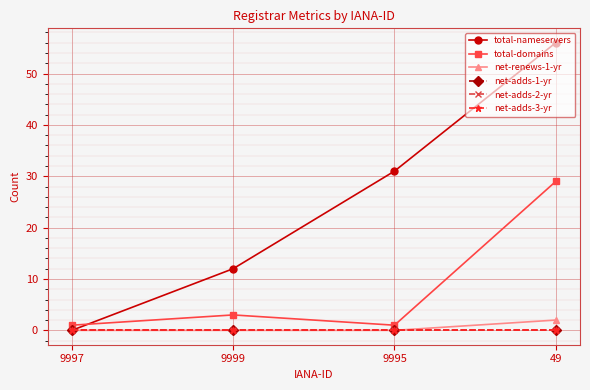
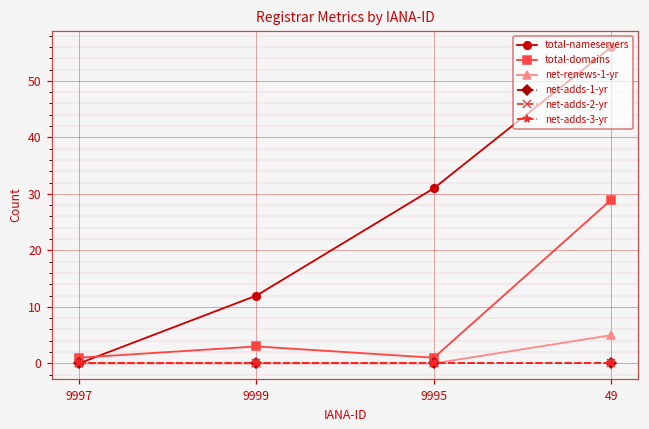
net-renews-1-yr, 49: 2 -> 5
